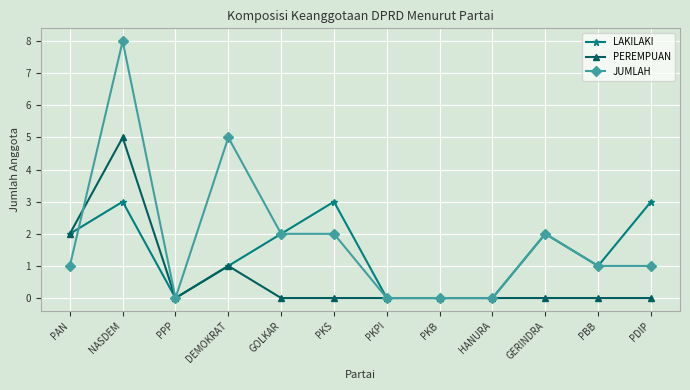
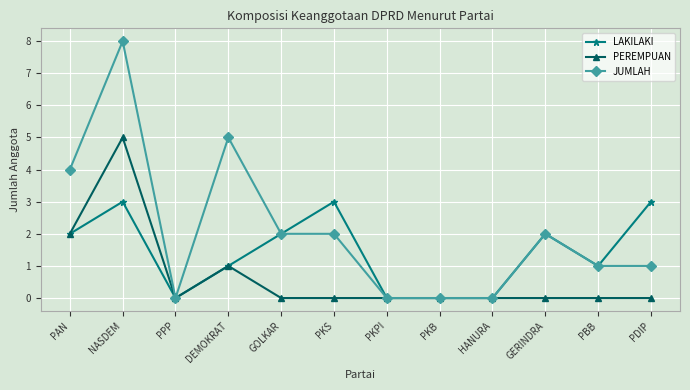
JUMLAH, PAN: 1 -> 4
